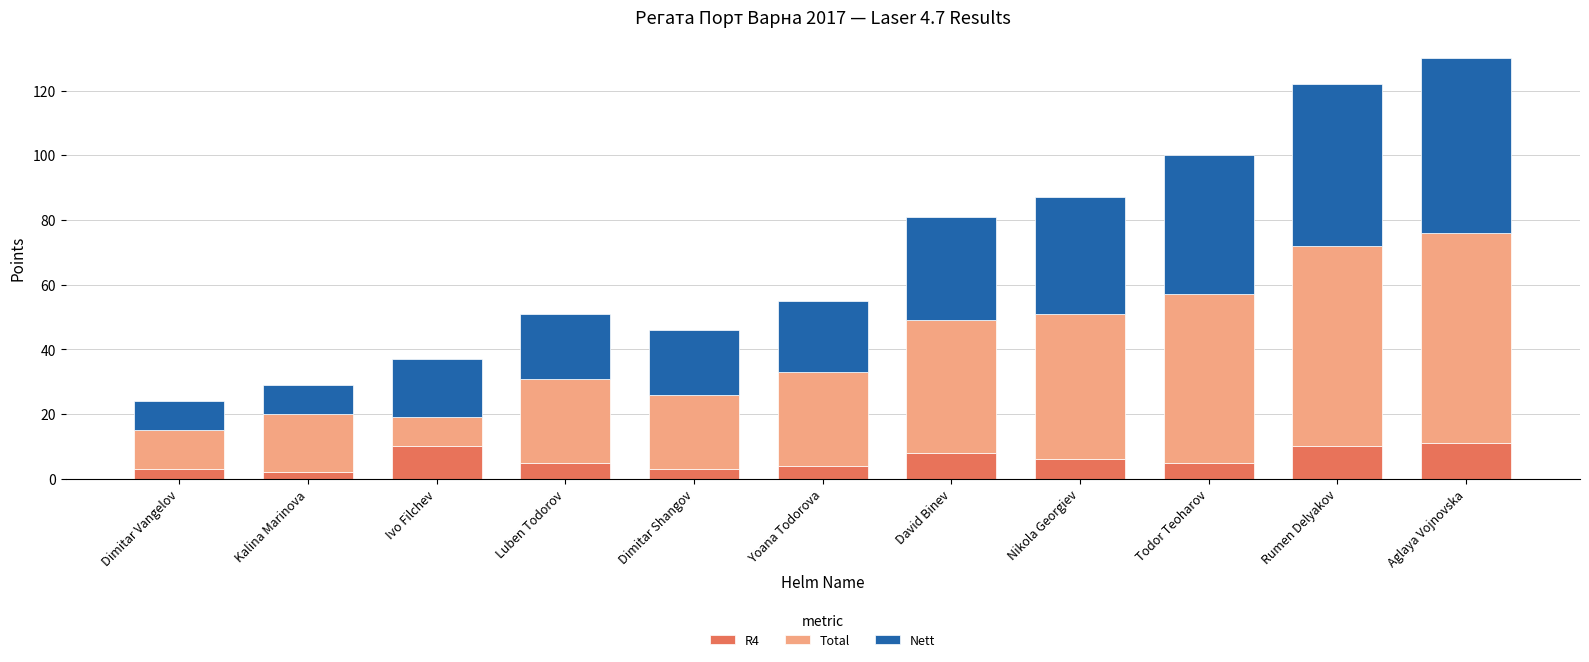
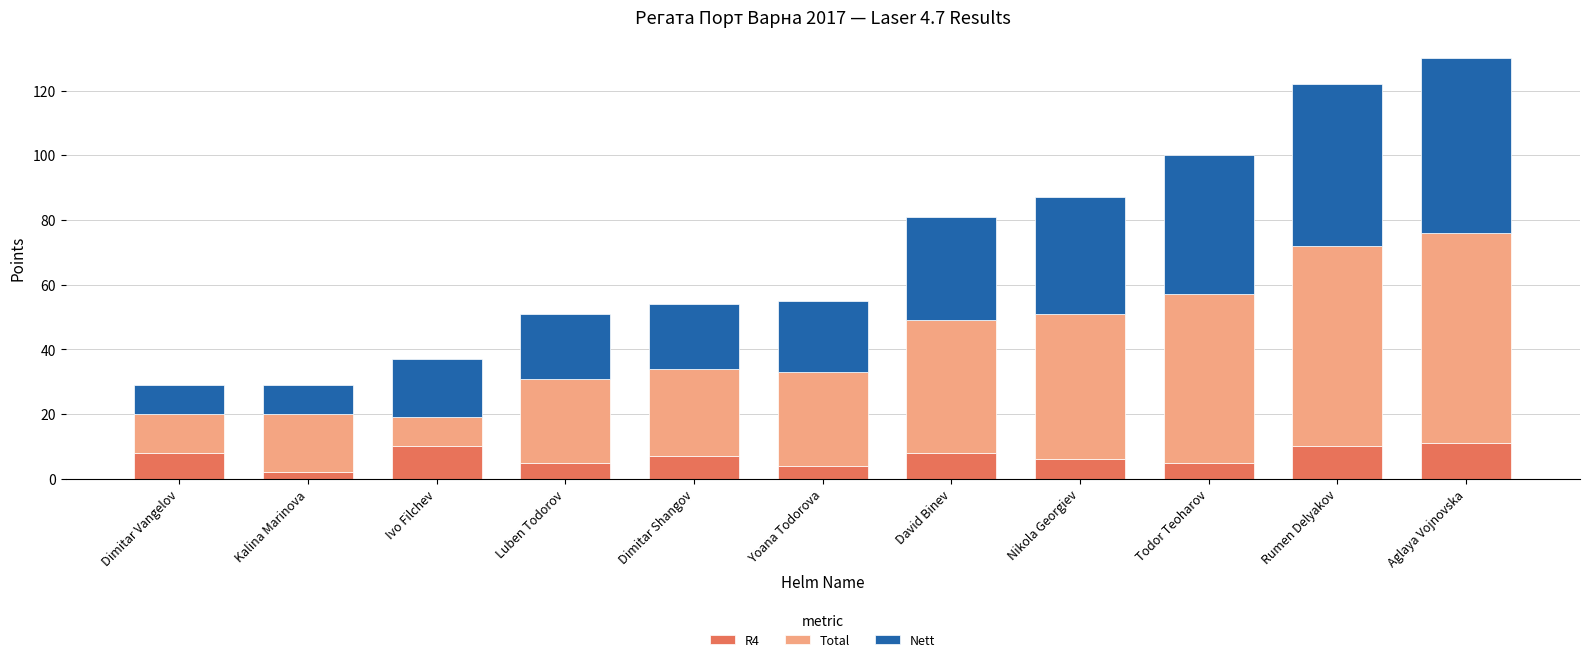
R4, Dimitar Vangelov: 3 -> 8
R4, Dimitar Shangov: 3 -> 7
Total, Dimitar Shangov: 23 -> 27
